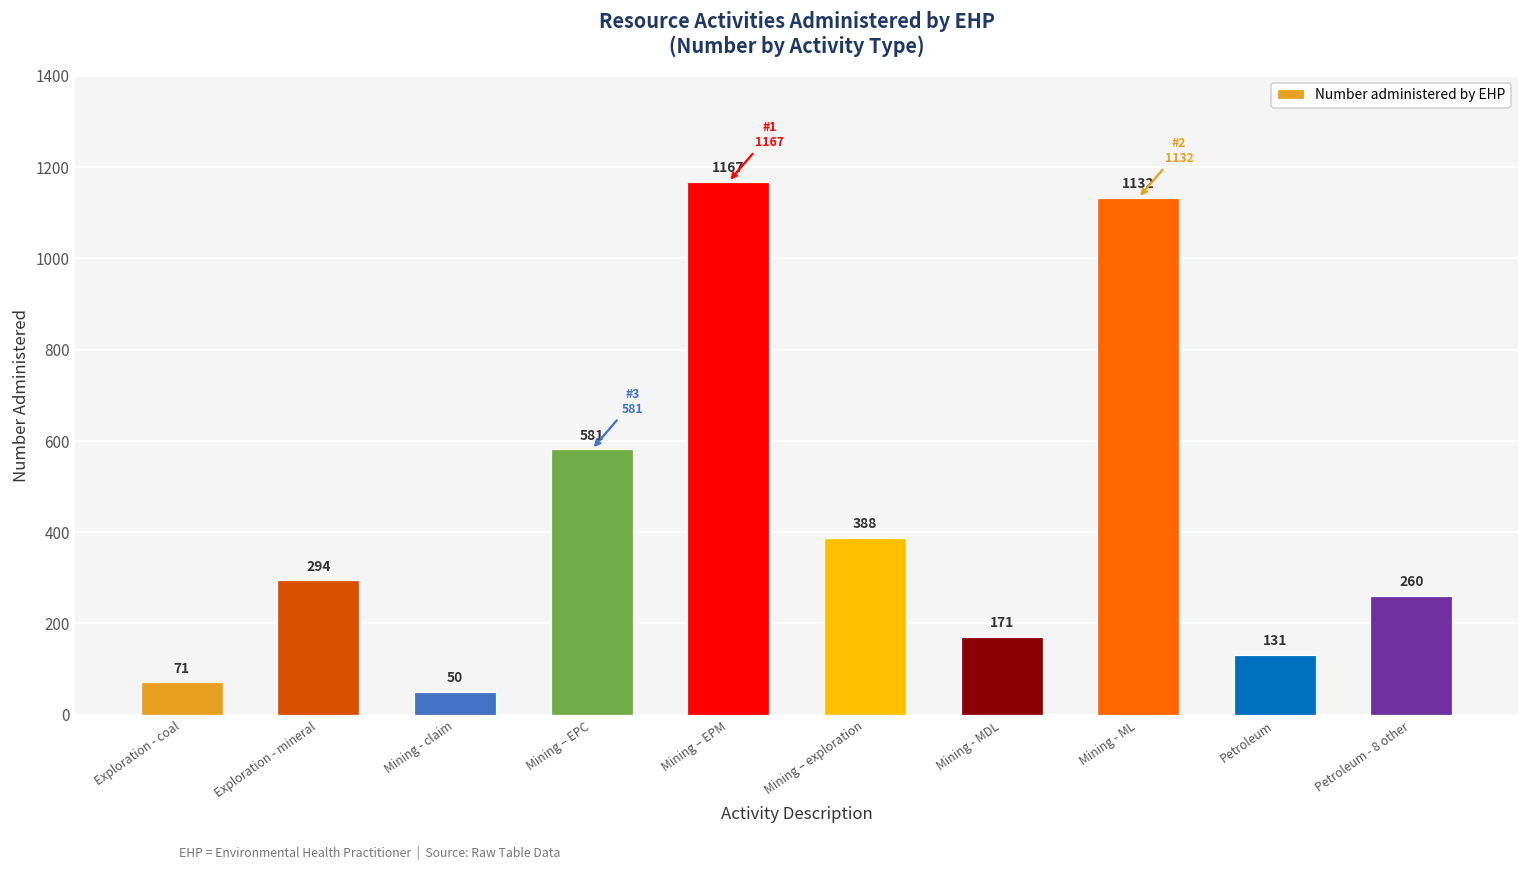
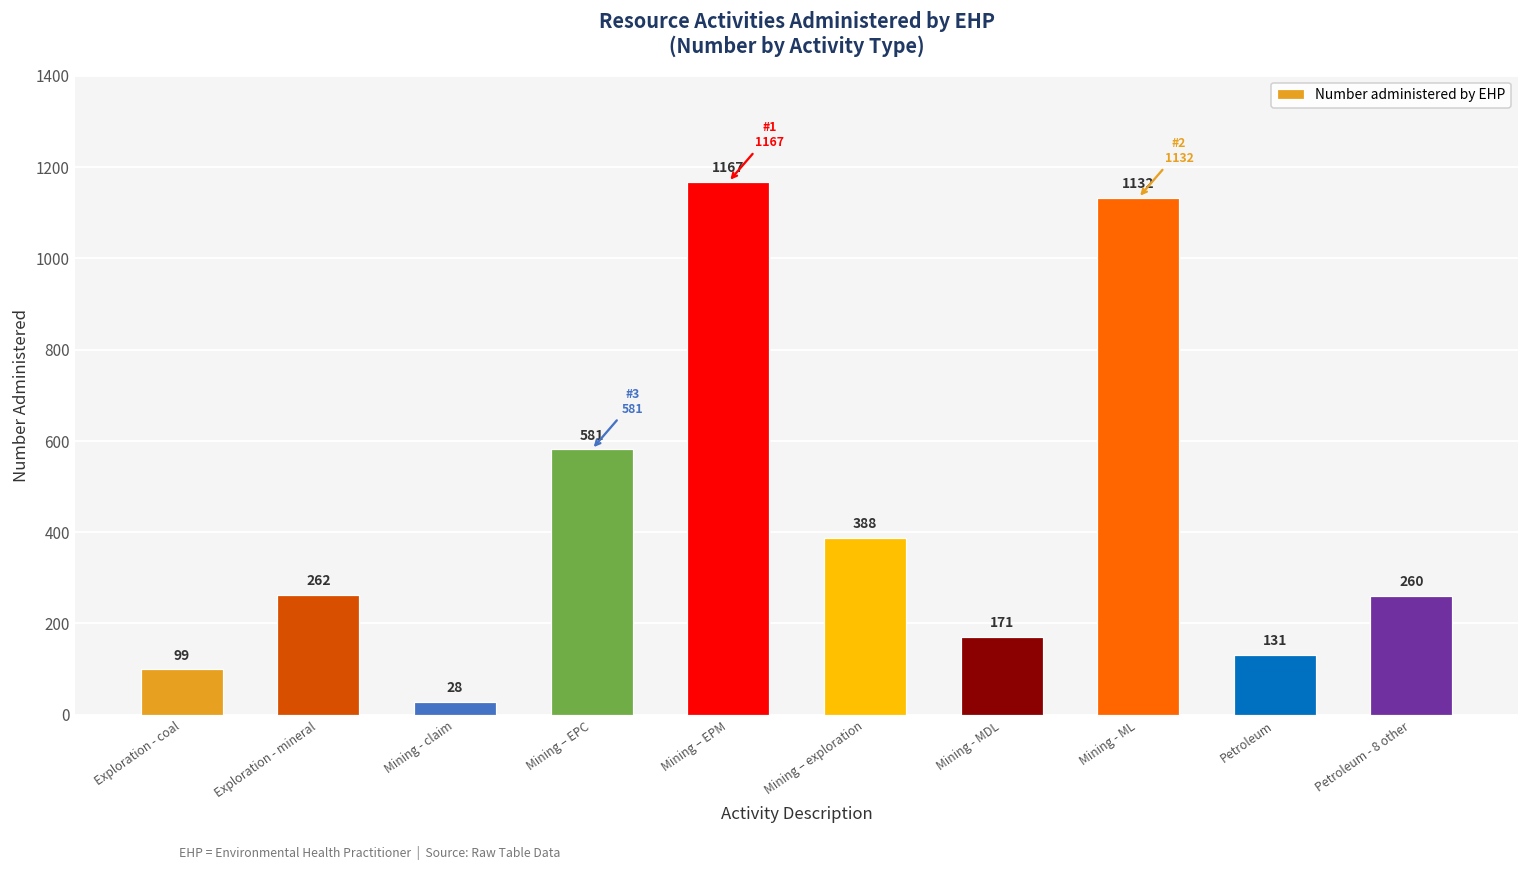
Exploration - coal: 71 -> 99
Exploration - mineral: 294 -> 262
Mining - claim: 50 -> 28
